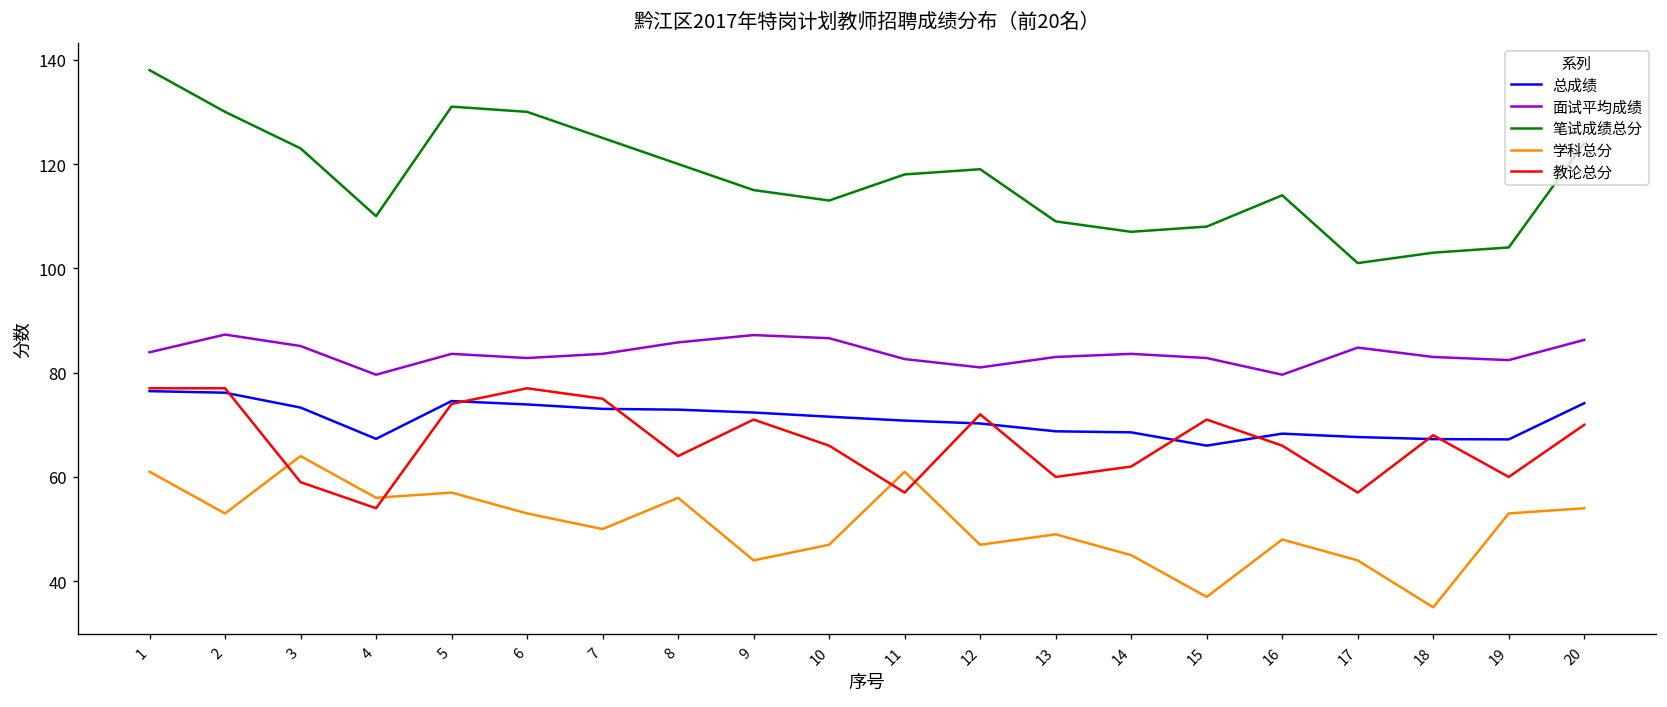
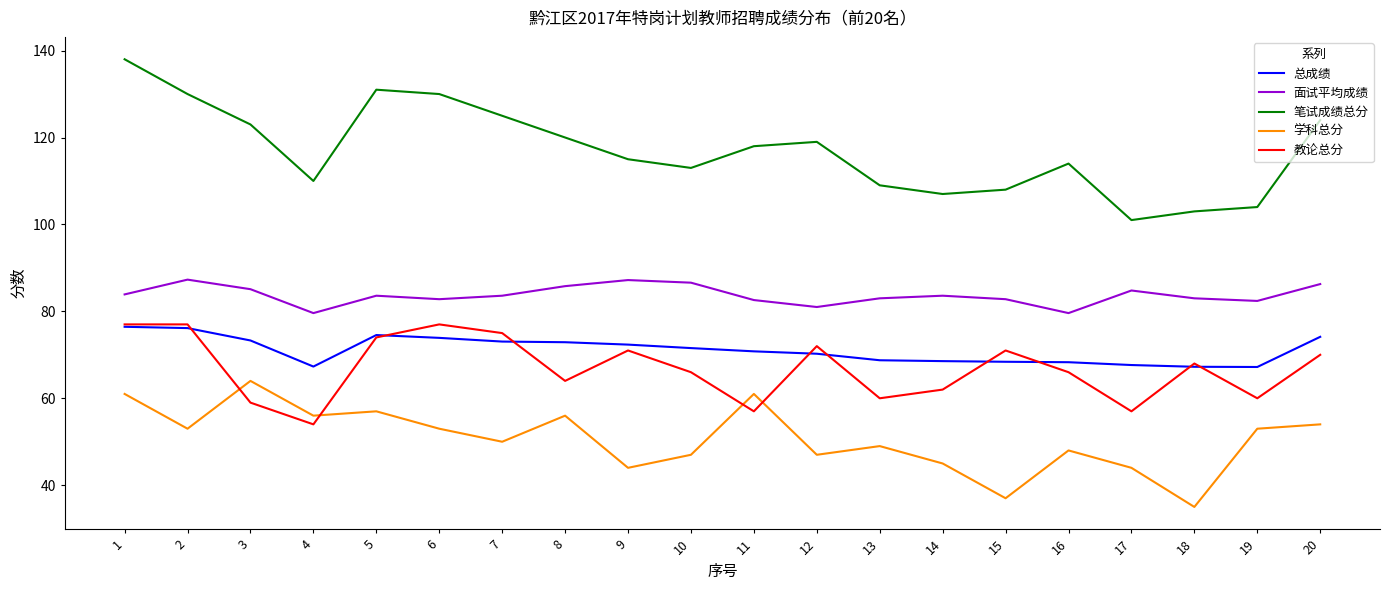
总成绩, 15: 66 -> 68
